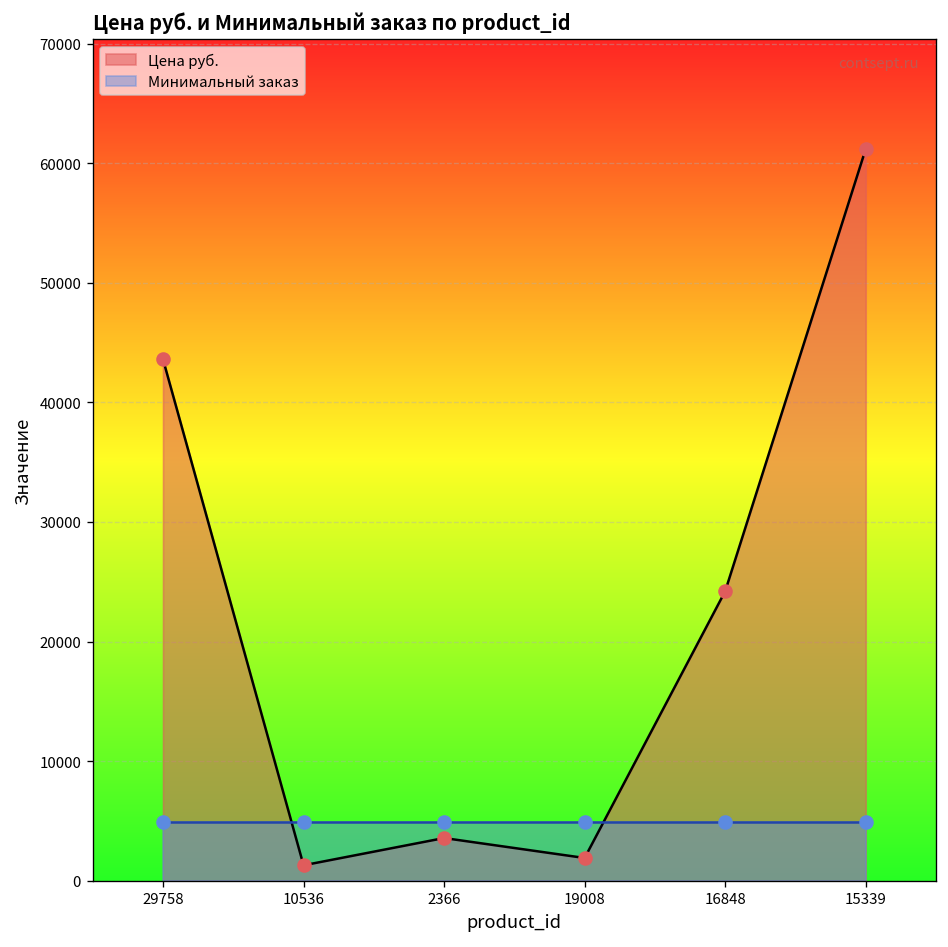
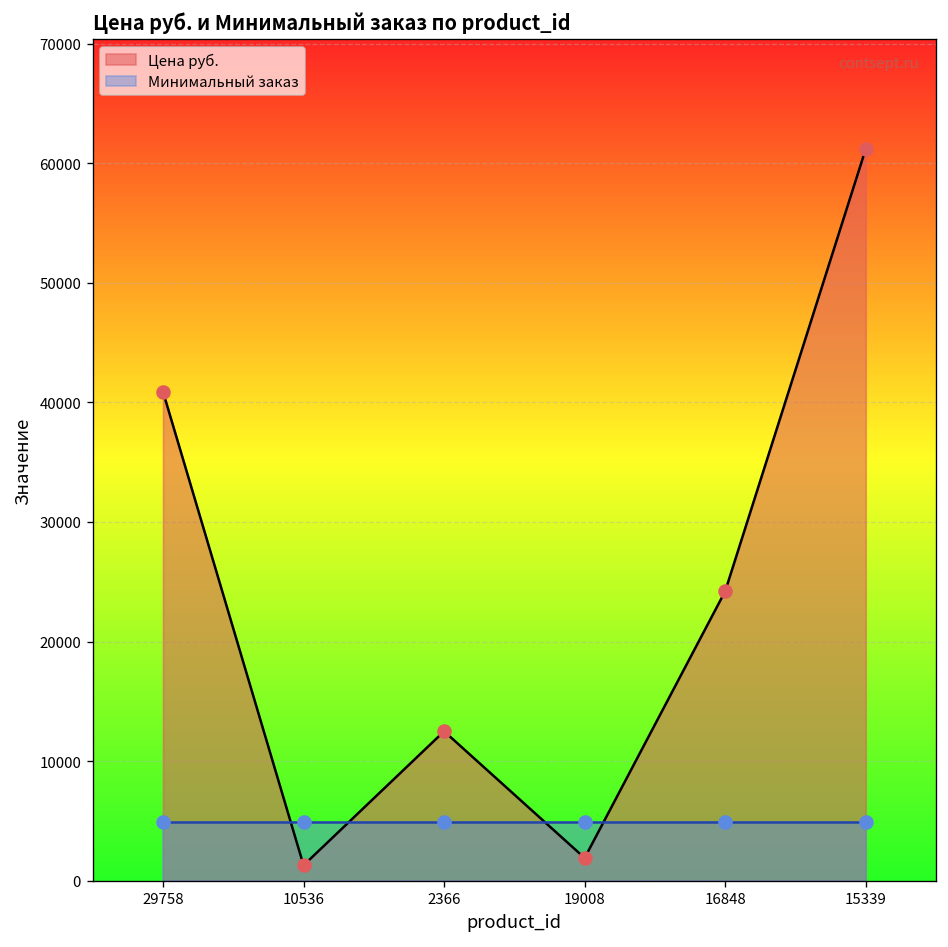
Цена руб., 29758: 44000 -> 41000
Цена руб., 2366: 4000 -> 12000
